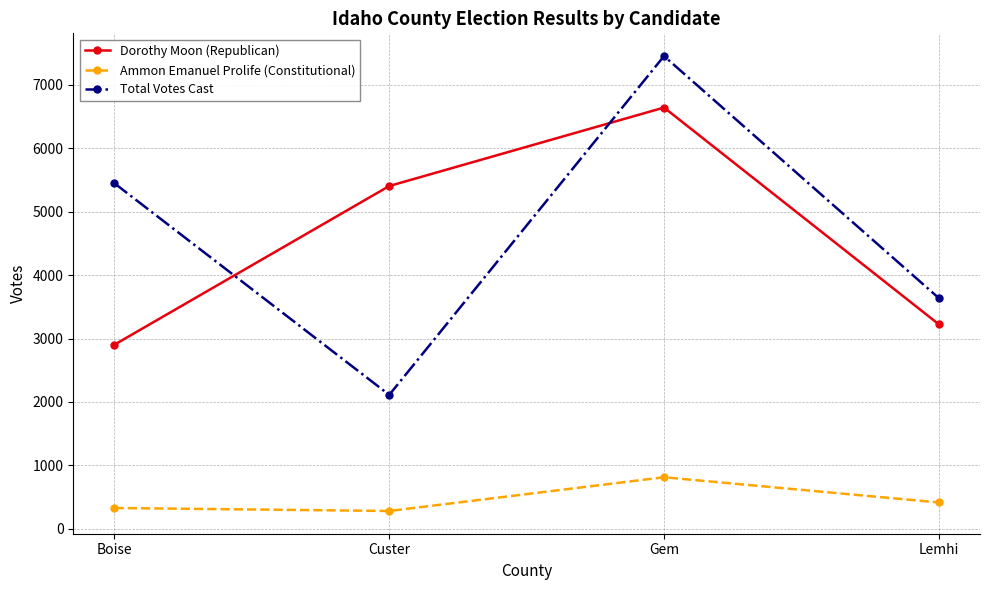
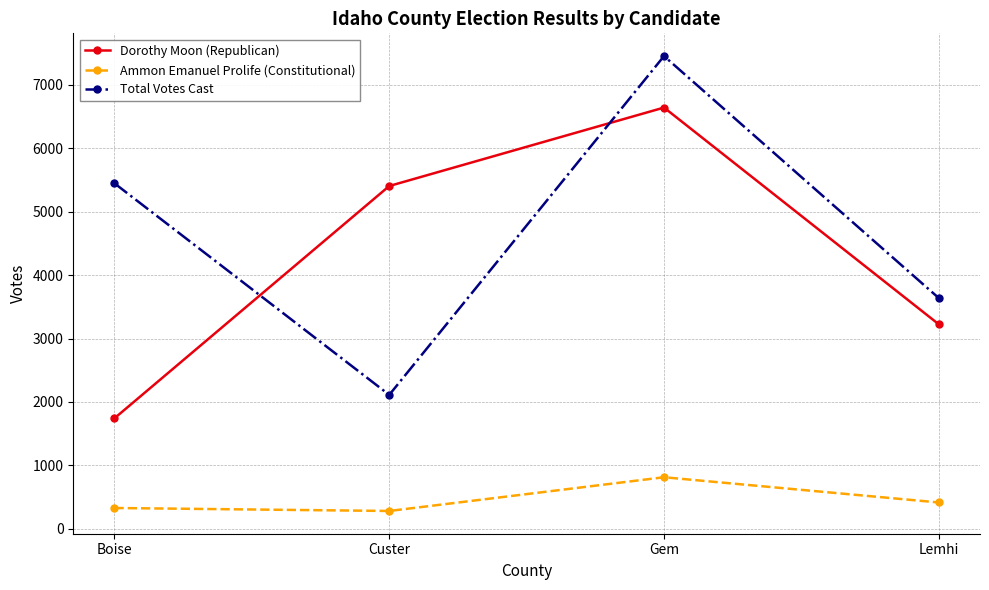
Dorothy Moon (Republican), Boise: 2900 -> 1700
